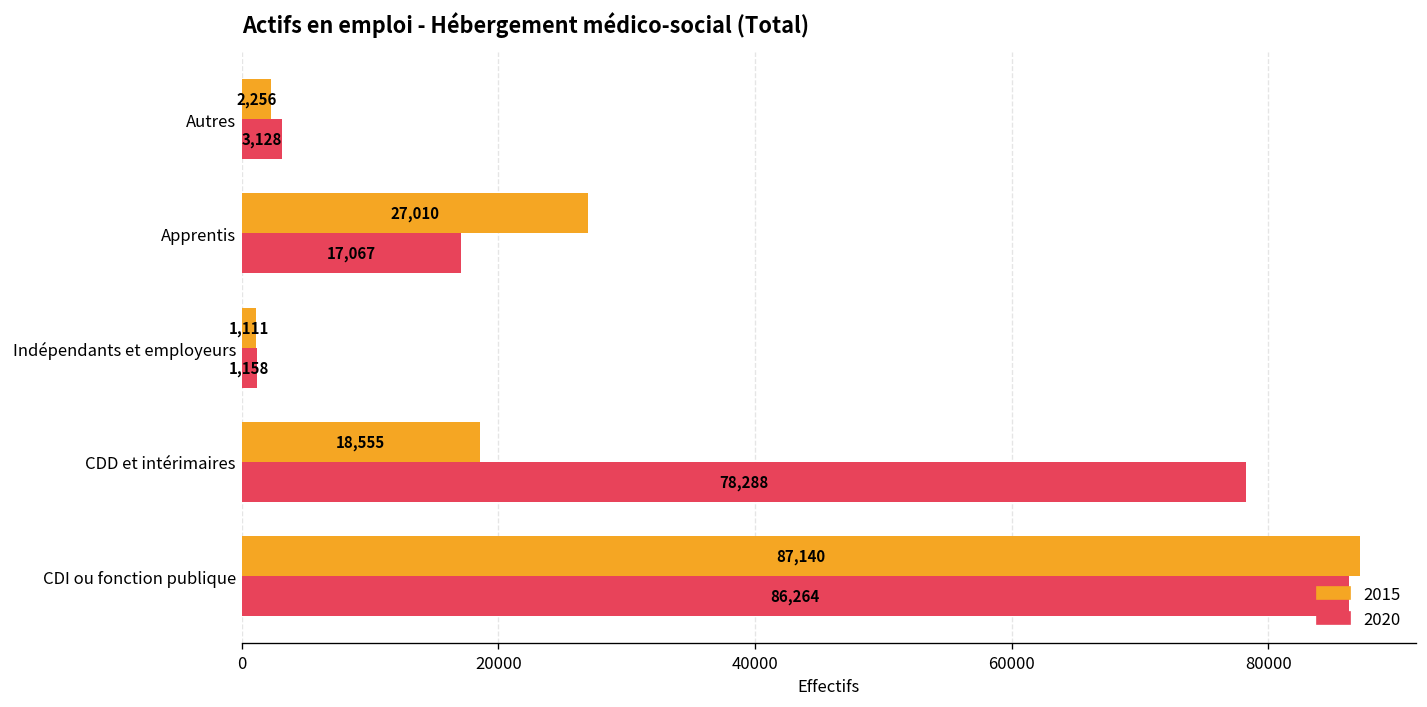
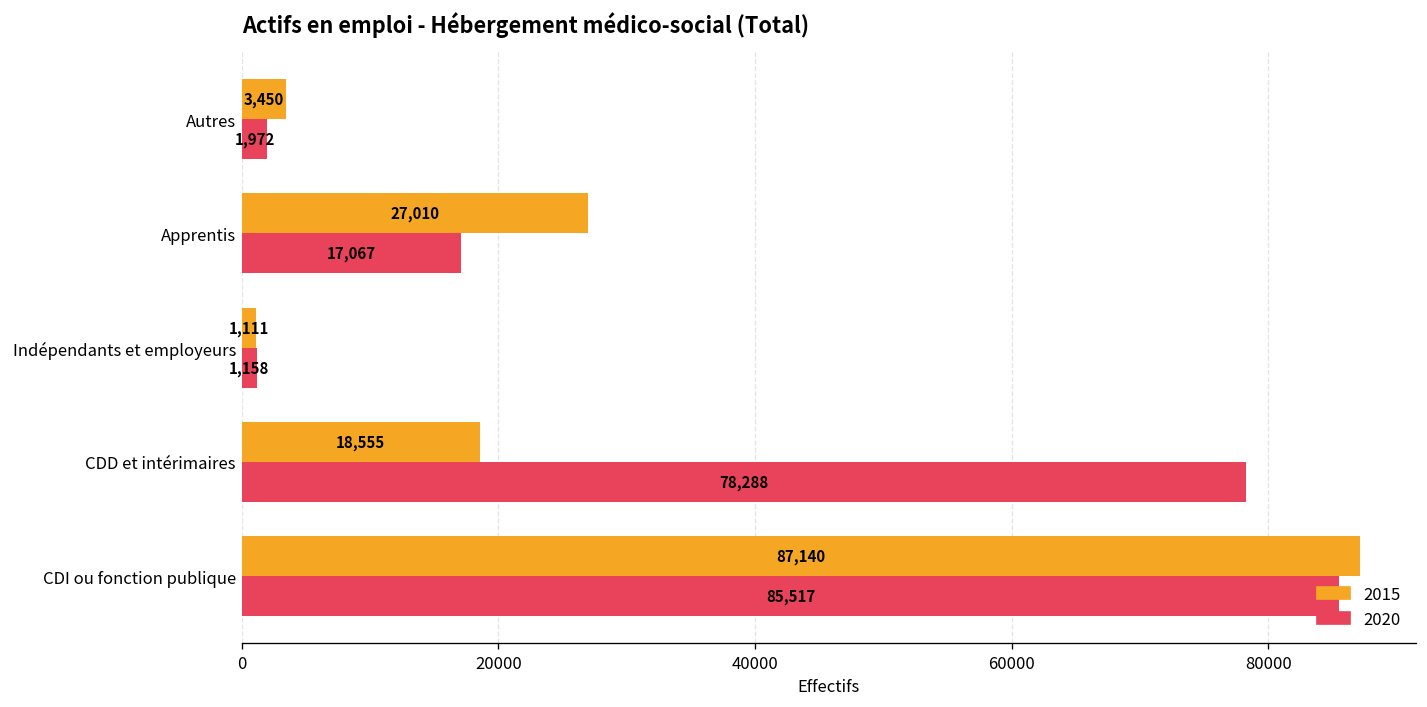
2015, Autres: 2,256 -> 3,450
2020, Autres: 3,128 -> 1,972
2020, CDI ou fonction publique: 86,264 -> 85,517
